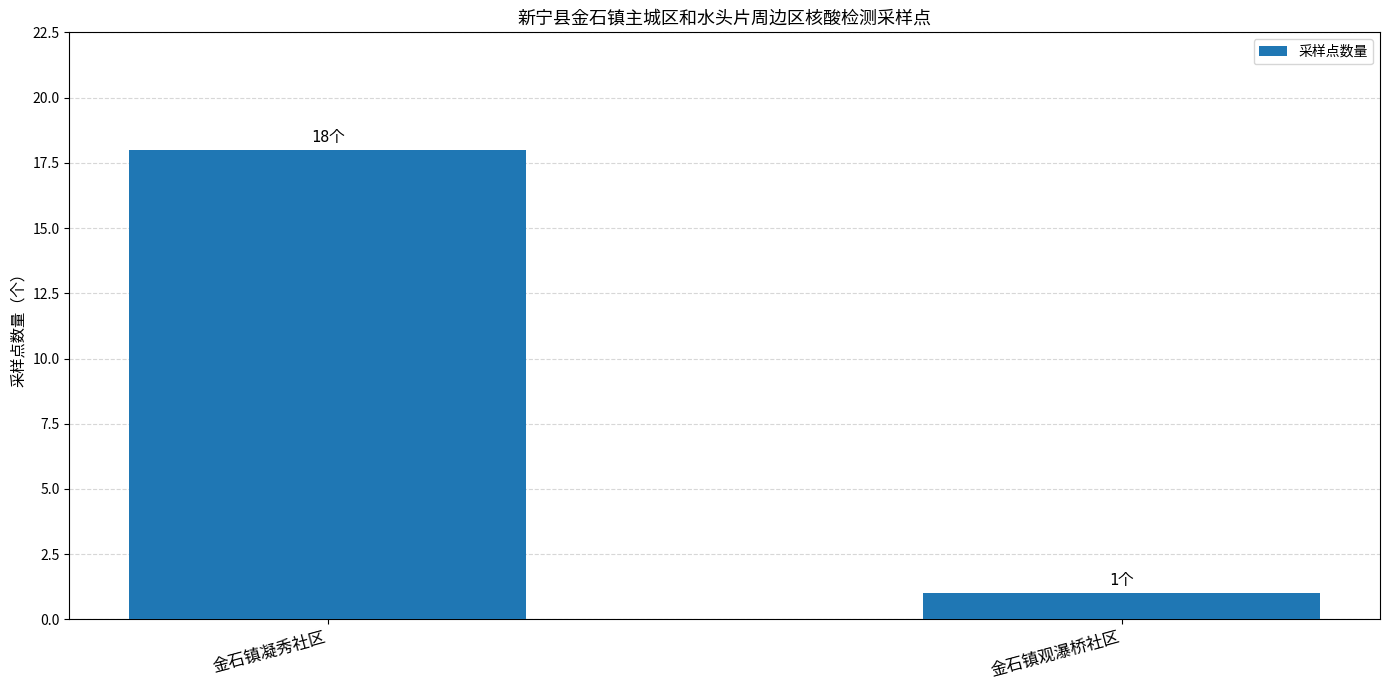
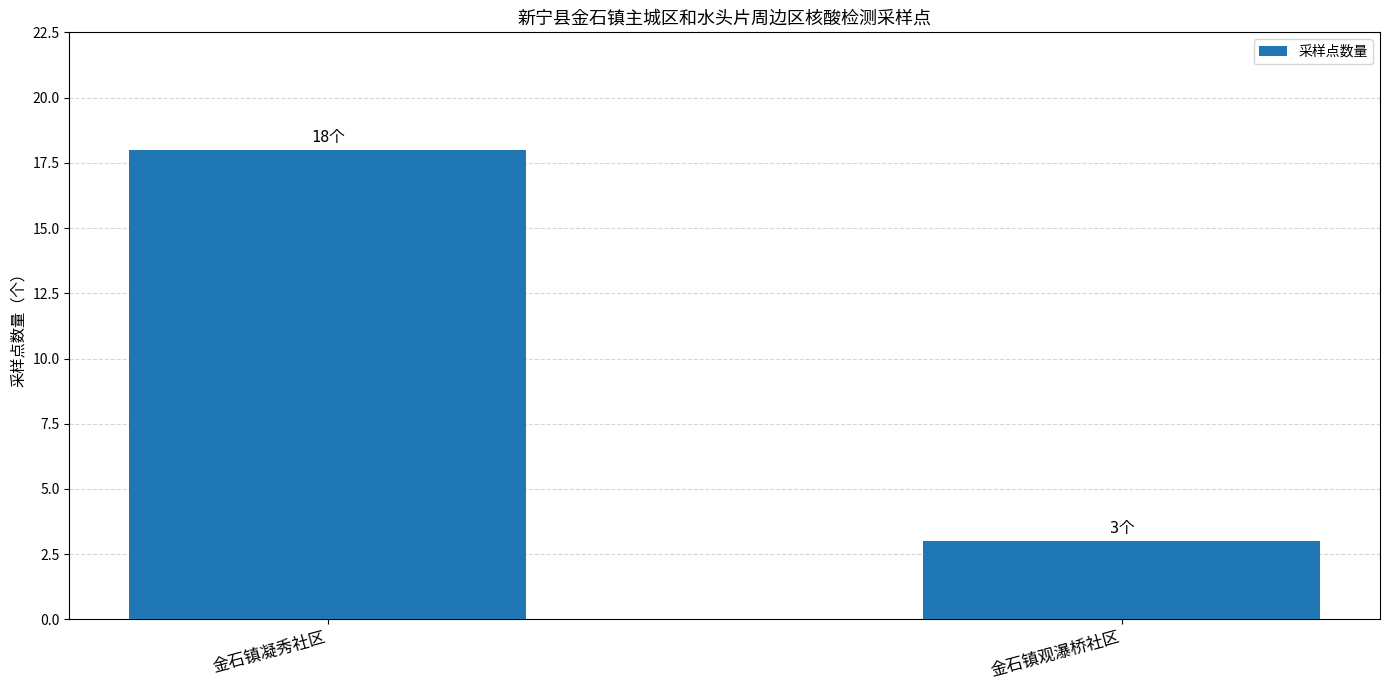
金石镇观瀑桥社区: 1个 -> 3个
